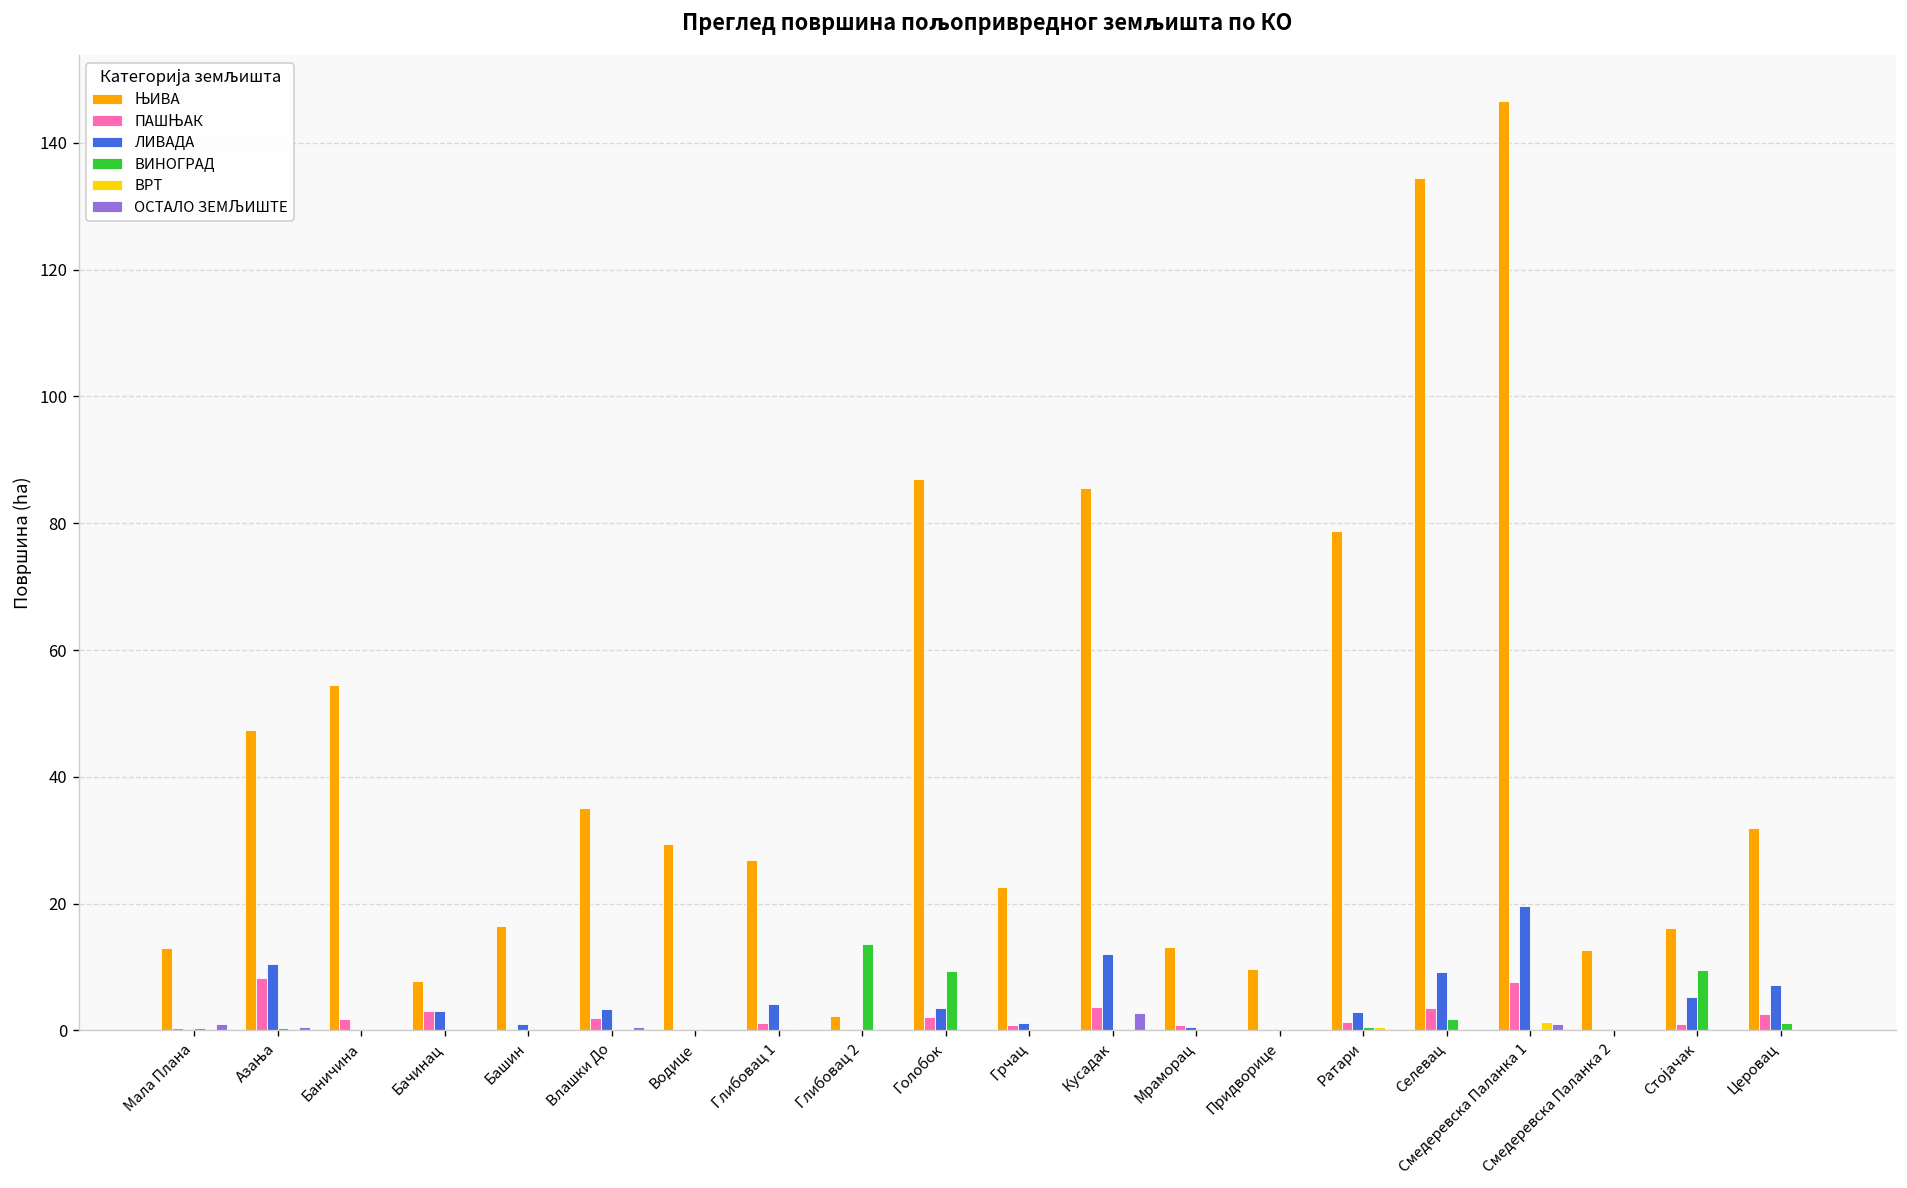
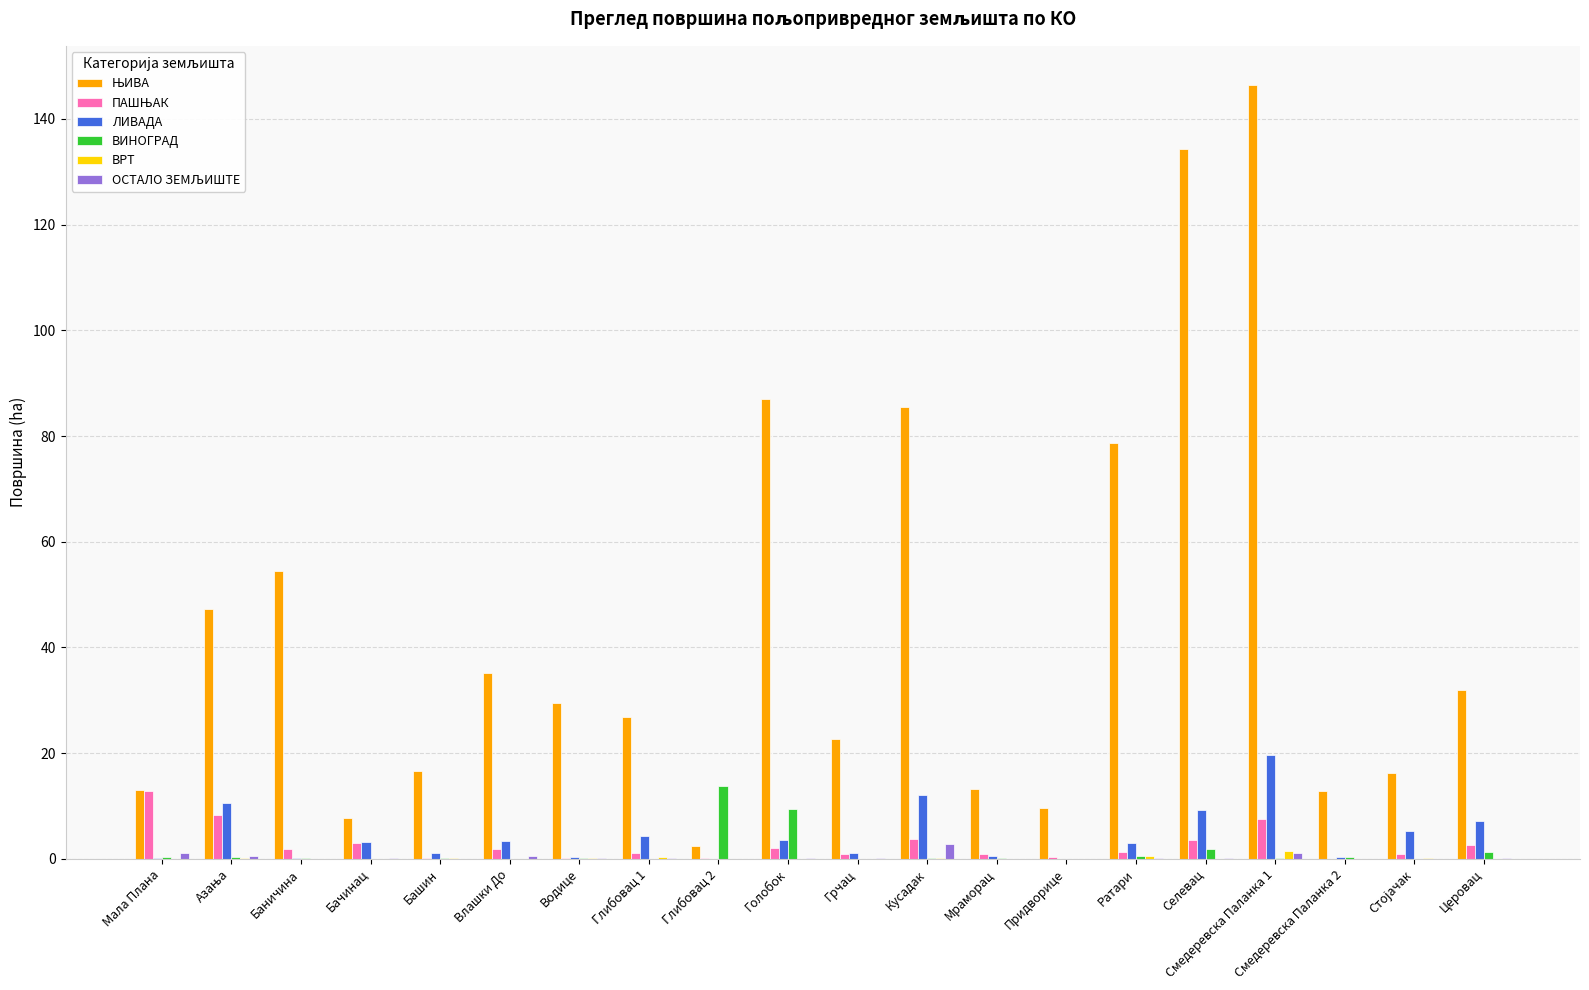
ПАШЊАК, Мала Плана: 0 -> 13
ВИНОГРАД, Стојачак: 10 -> 0
